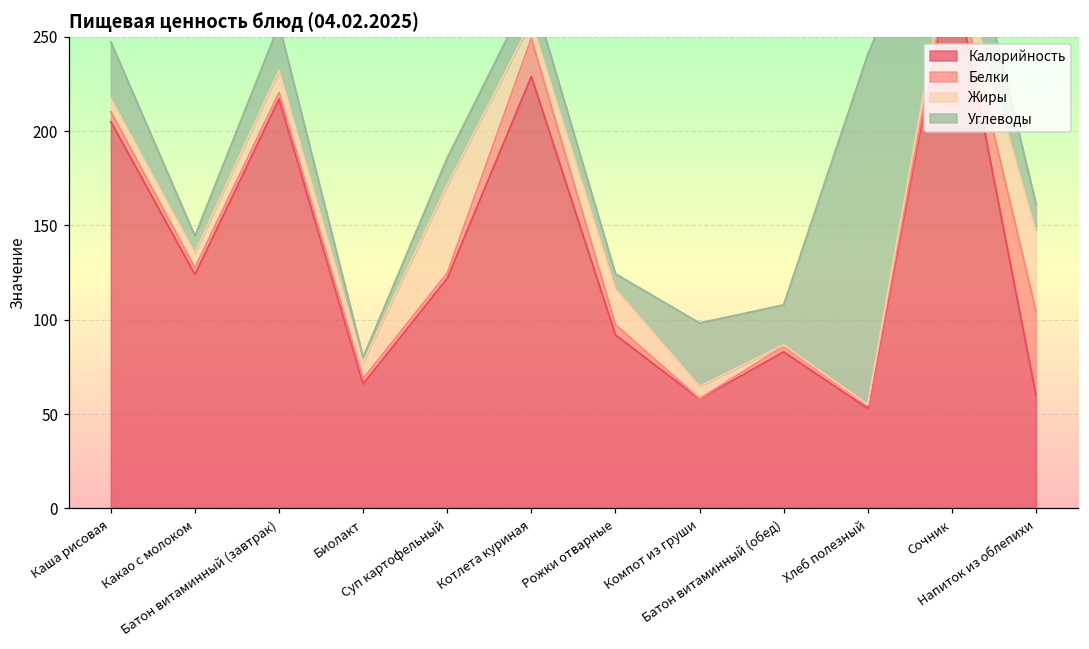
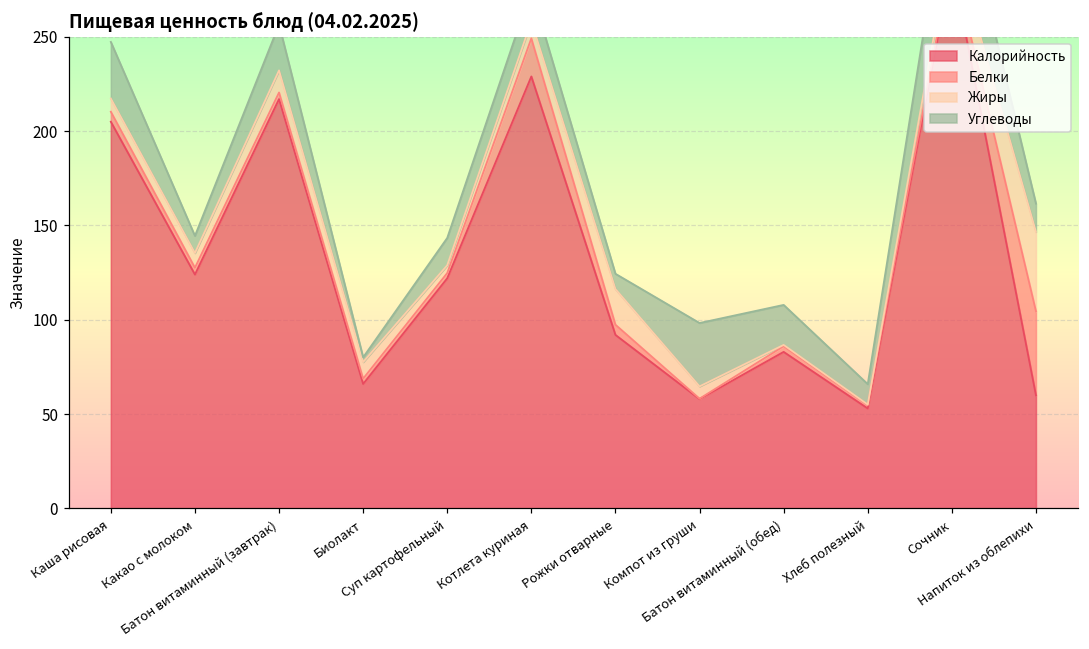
Жиры, Суп картофельный: 47 -> 4
Углеводы, Хлеб полезный: 186 -> 11
